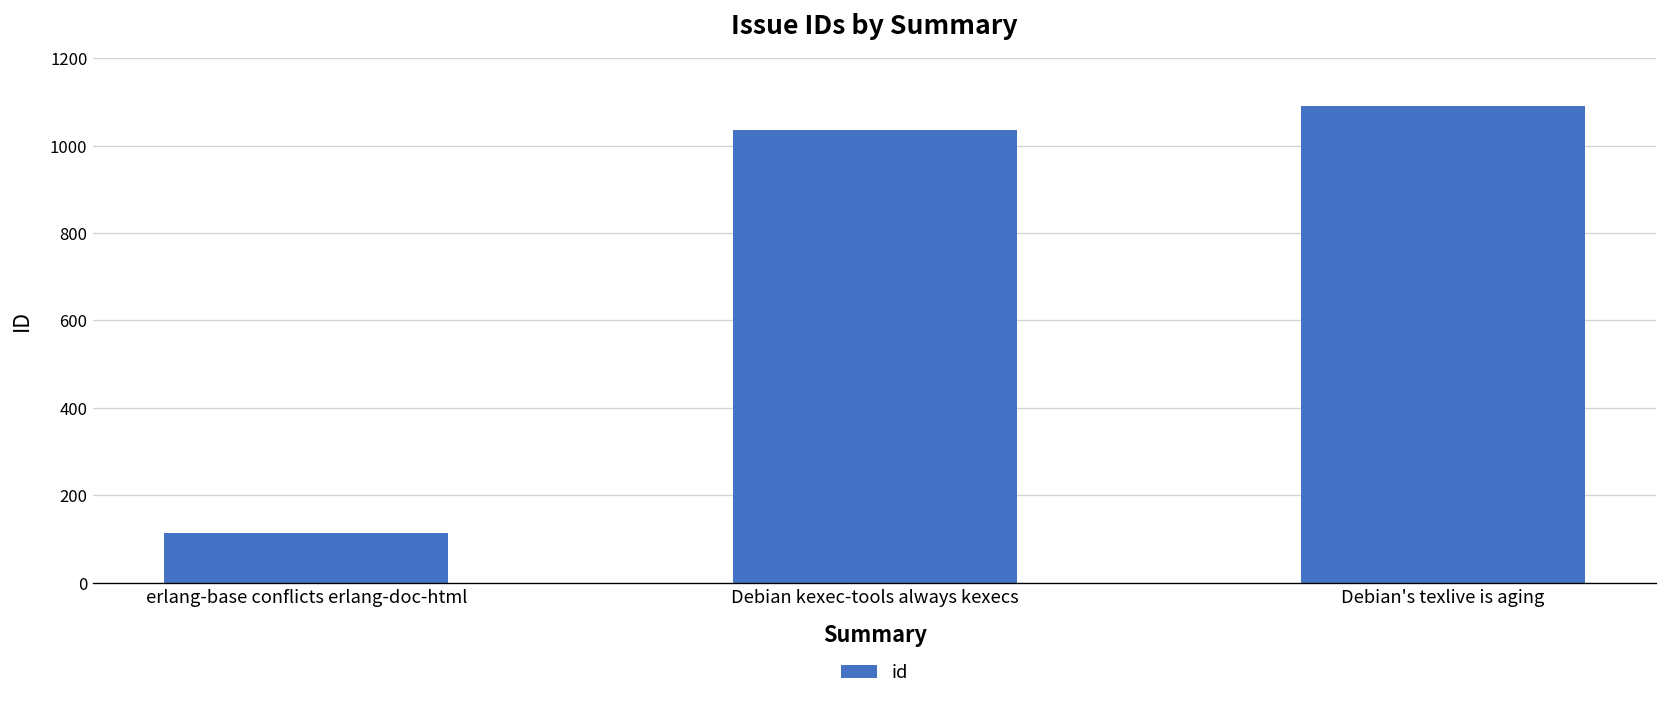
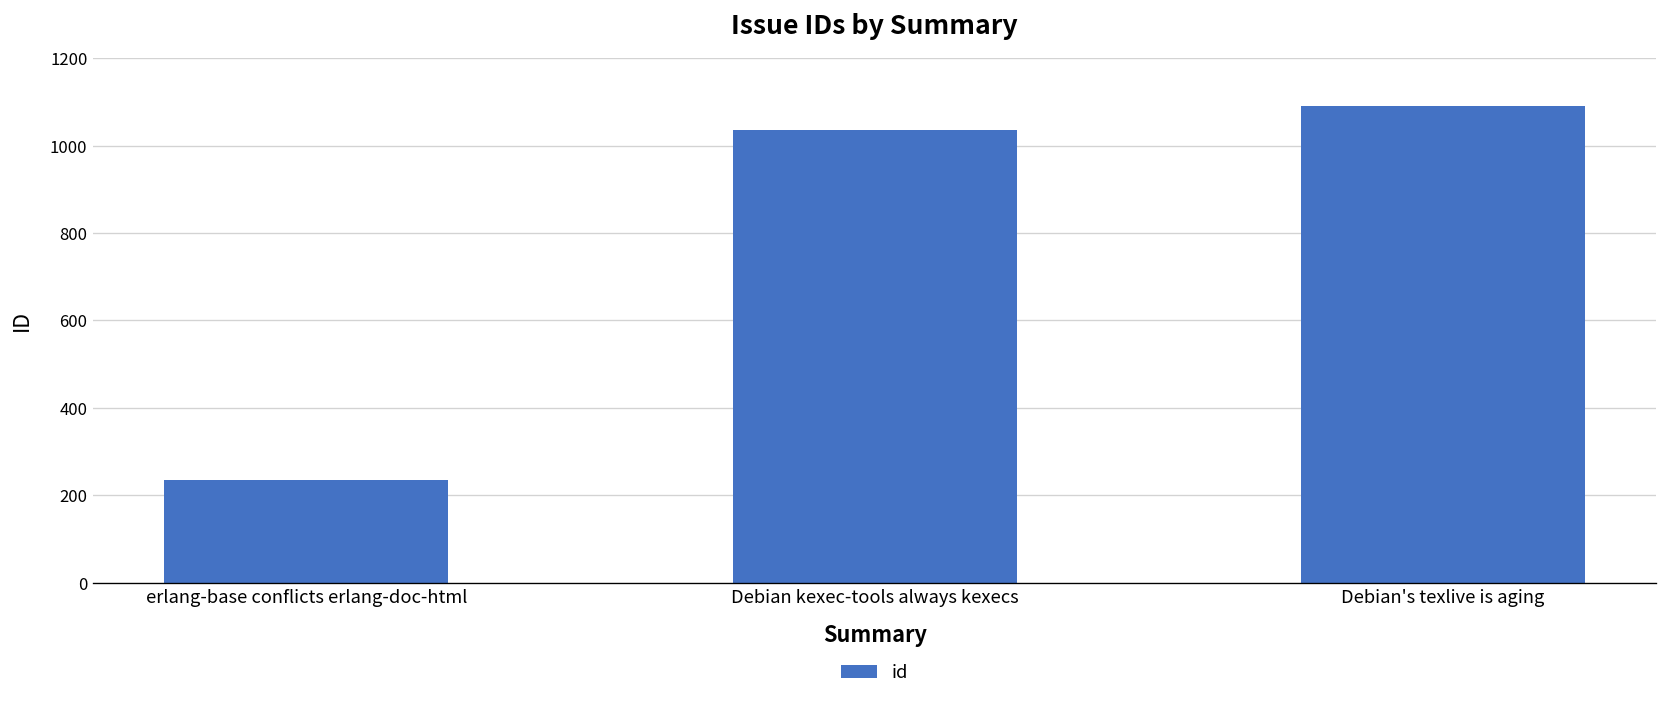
erlang-base conflicts erlang-doc-html: 110 -> 240
